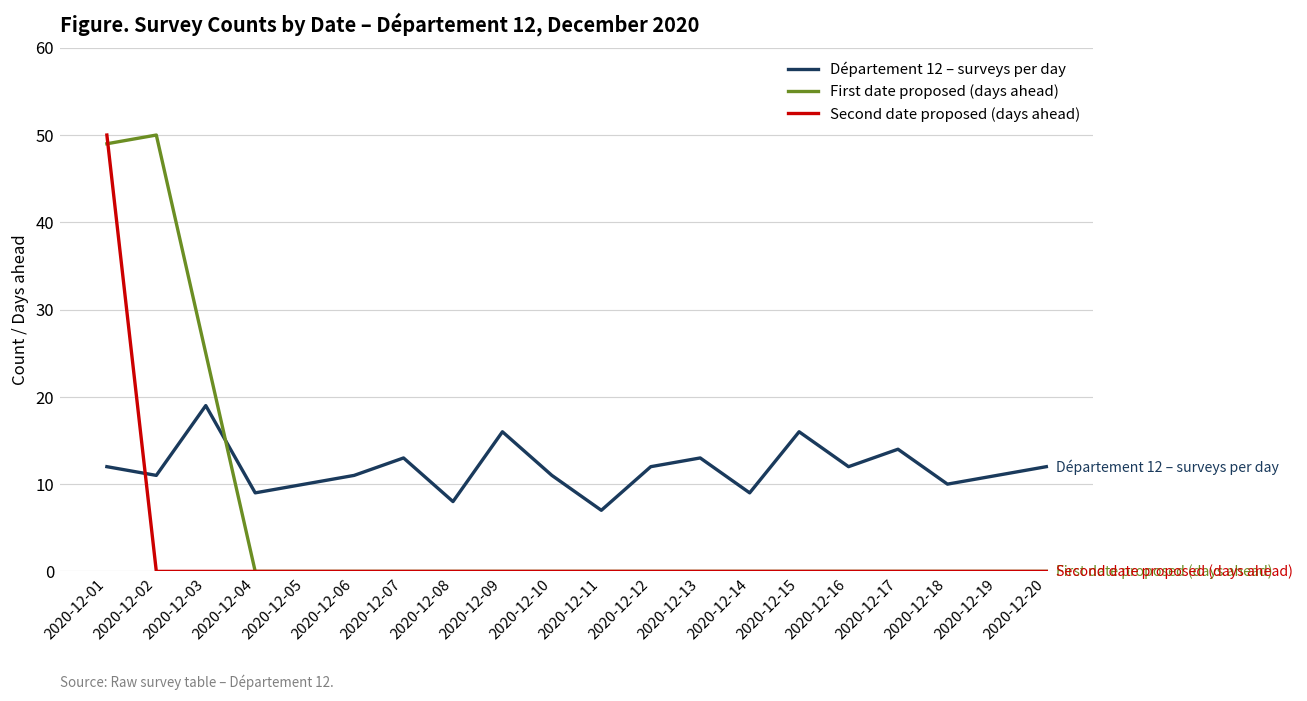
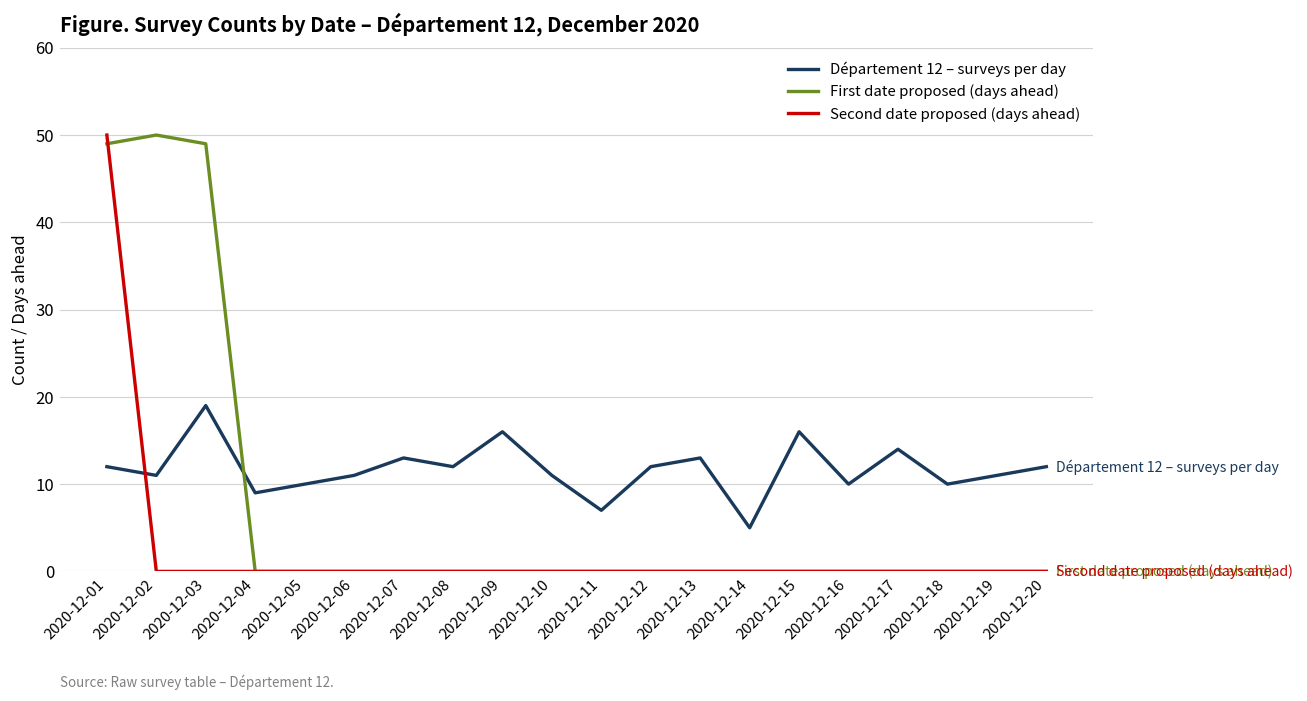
First date proposed (days ahead), 2020-12-03: 25 -> 49
Département 12 – surveys per day, 2020-12-08: 8 -> 12
Département 12 – surveys per day, 2020-12-14: 9 -> 5
Département 12 – surveys per day, 2020-12-16: 12 -> 10
